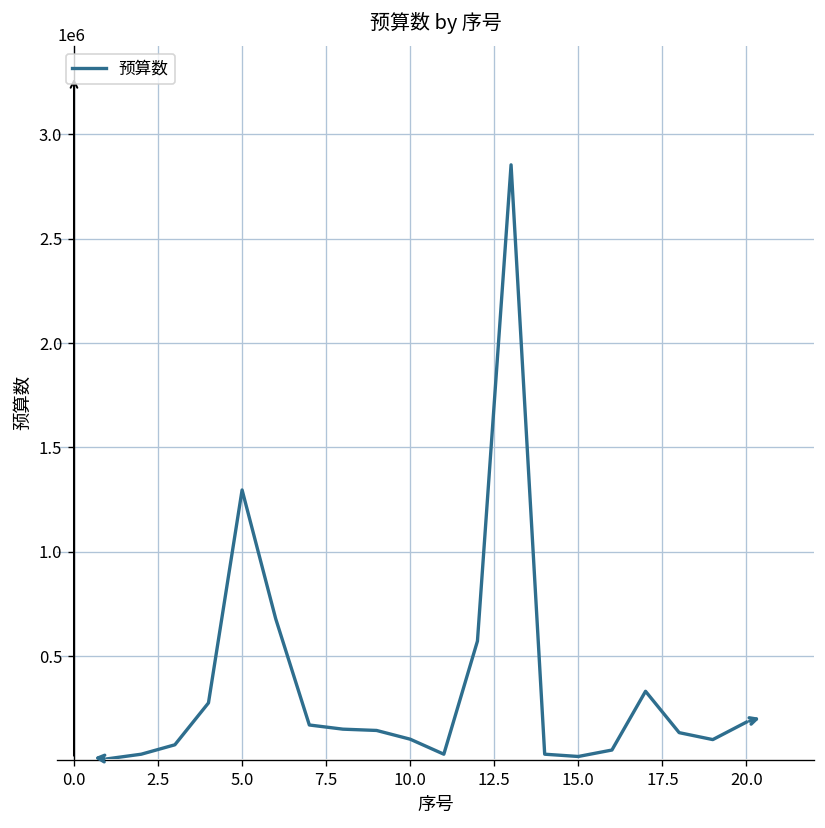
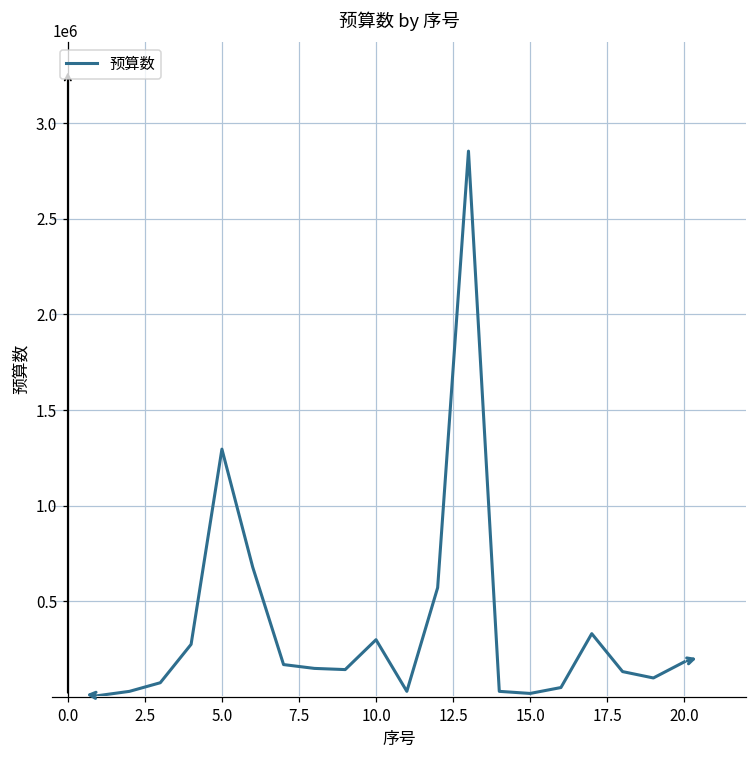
10.0: 100000 -> 300000
